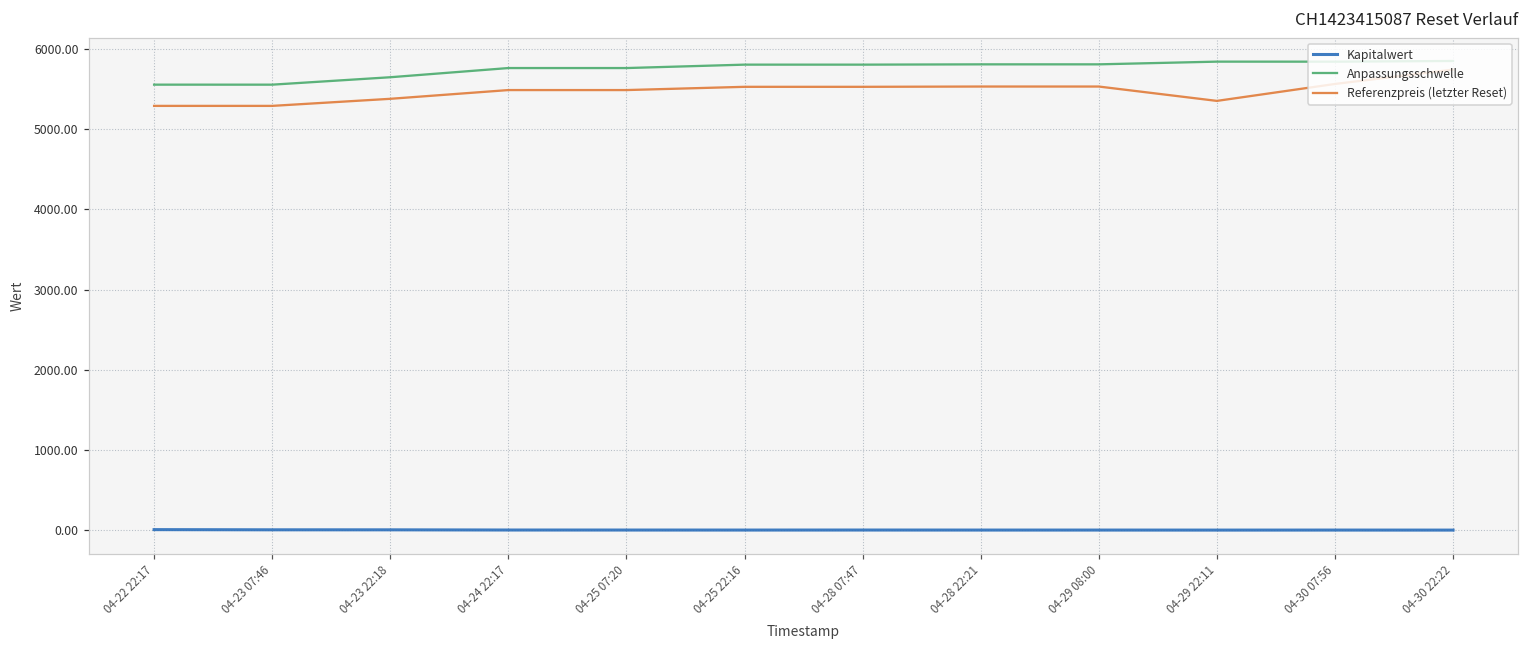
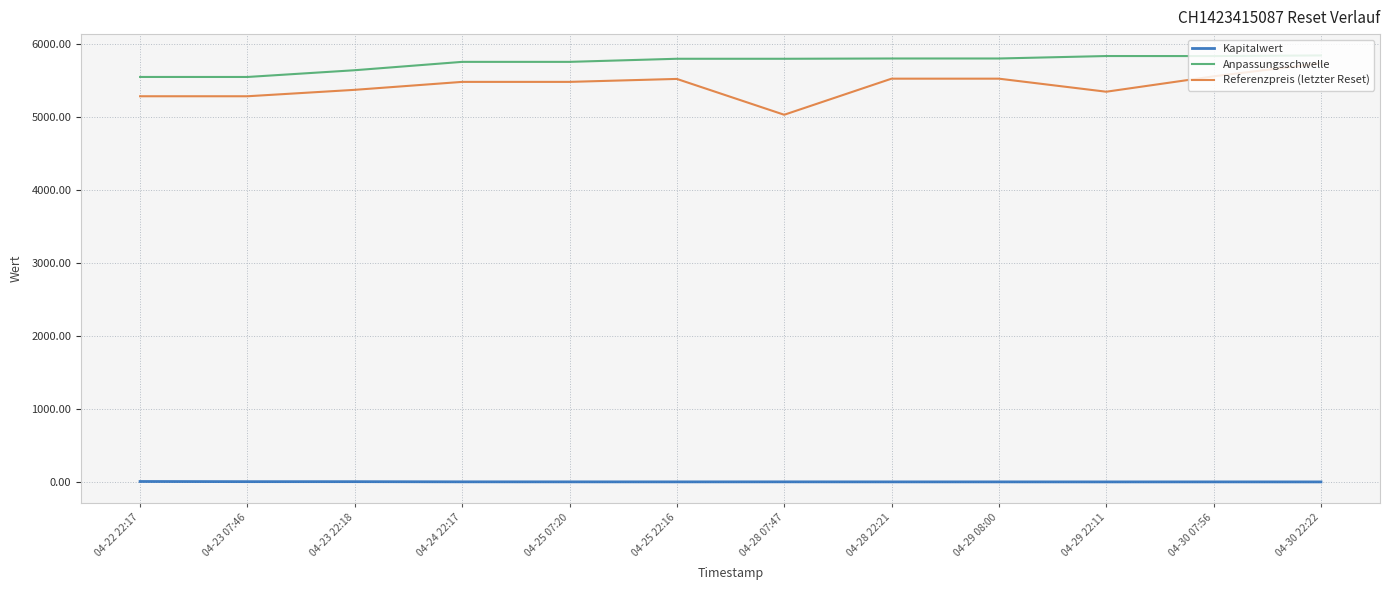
Referenzpreis (letzter Reset), 04-28 07:47: 5500 -> 5000
